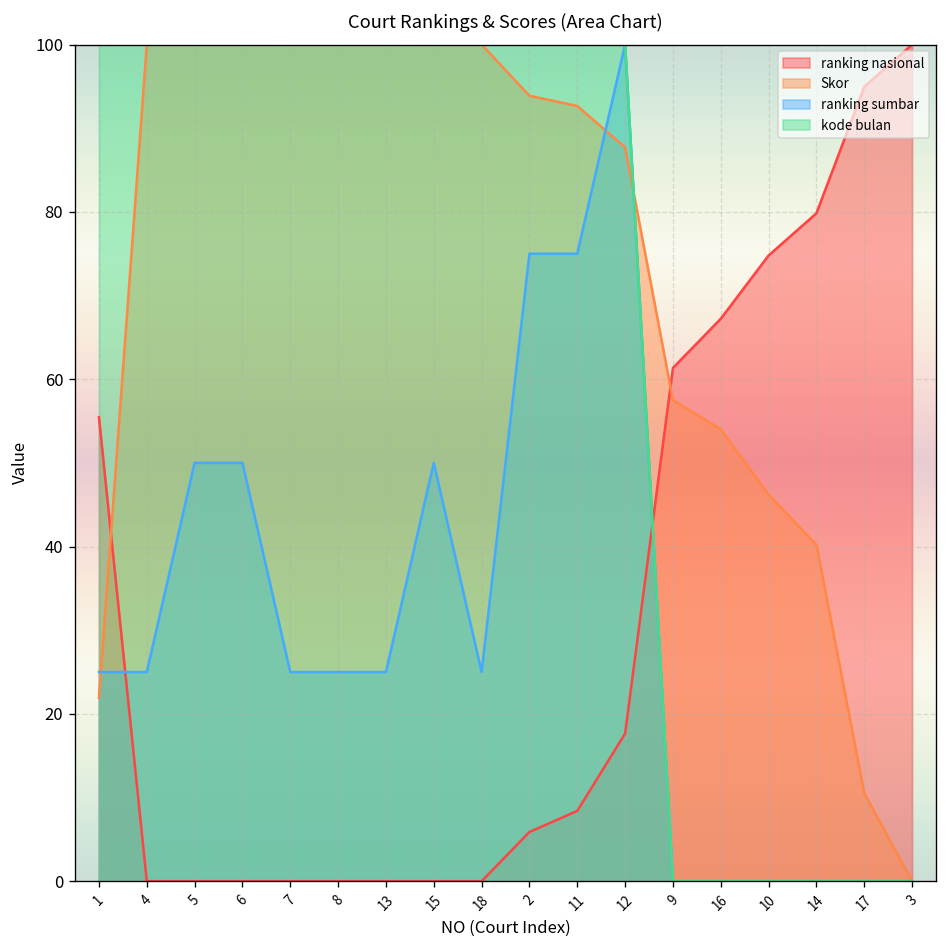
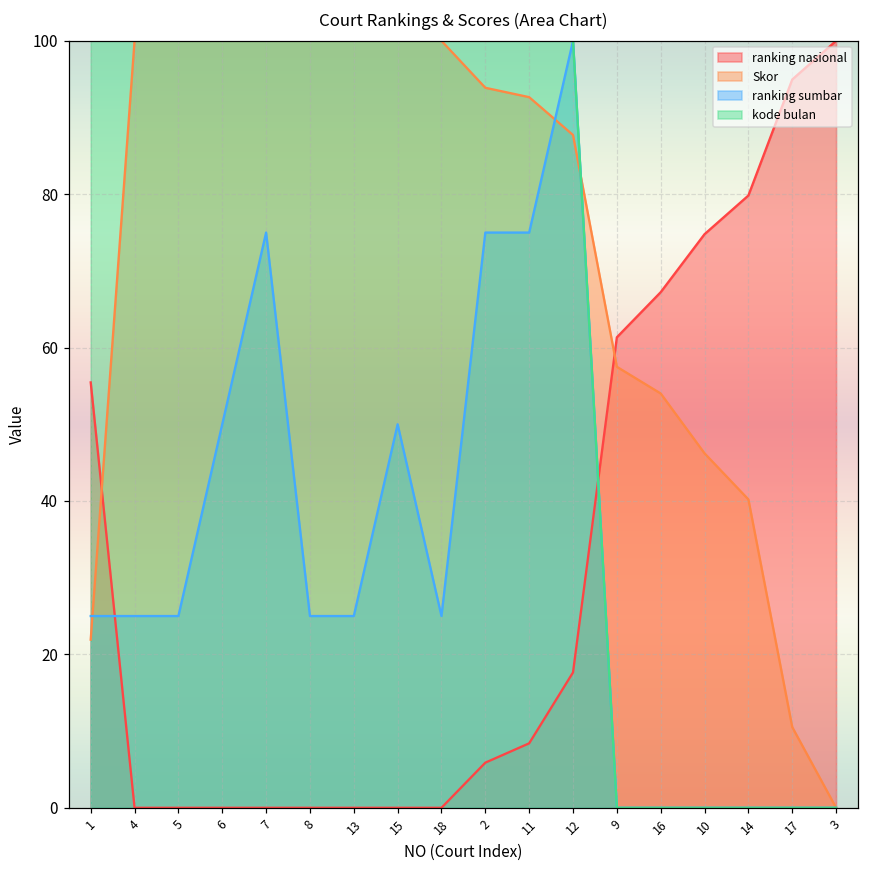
ranking sumbar, 5: 50 -> 25
ranking sumbar, 7: 25 -> 75
